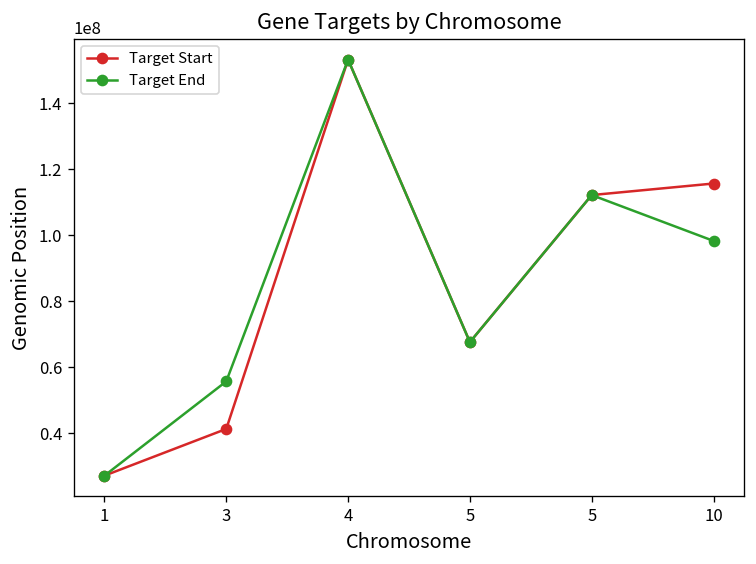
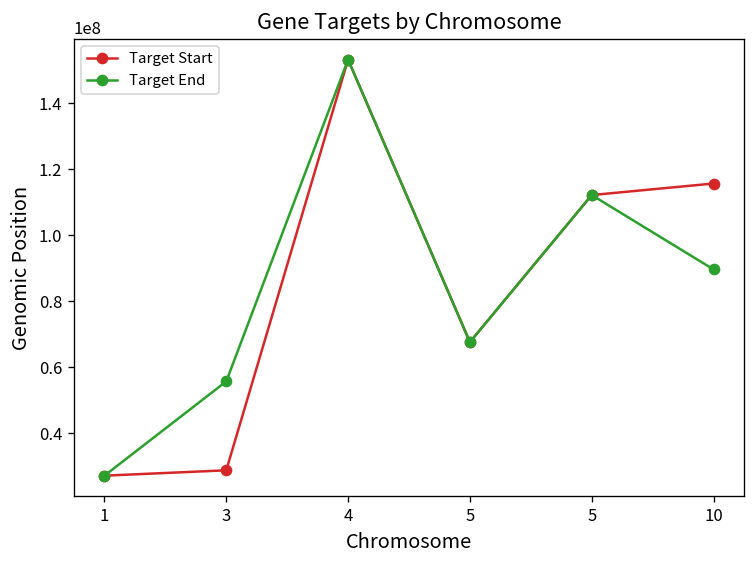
Target Start, 3: 41000000 -> 29000000
Target End, 10: 98000000 -> 90000000
